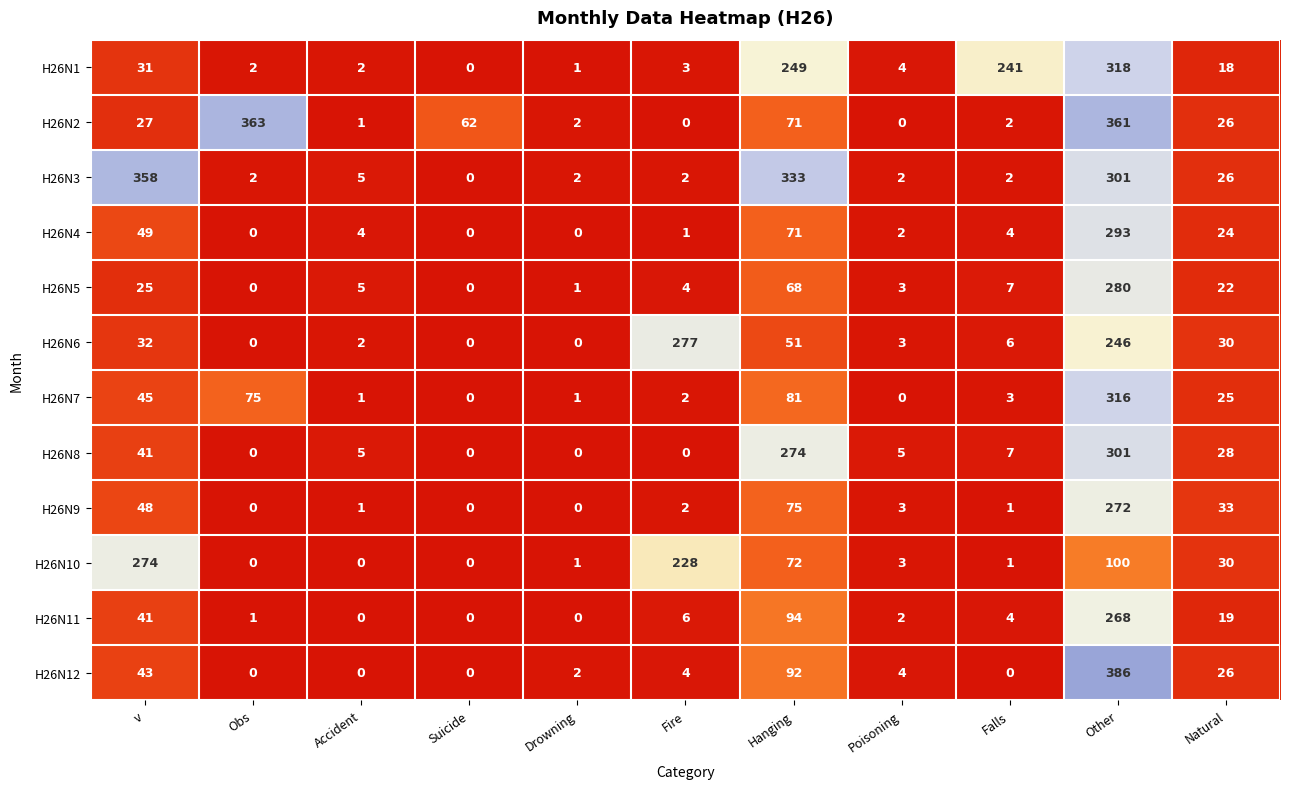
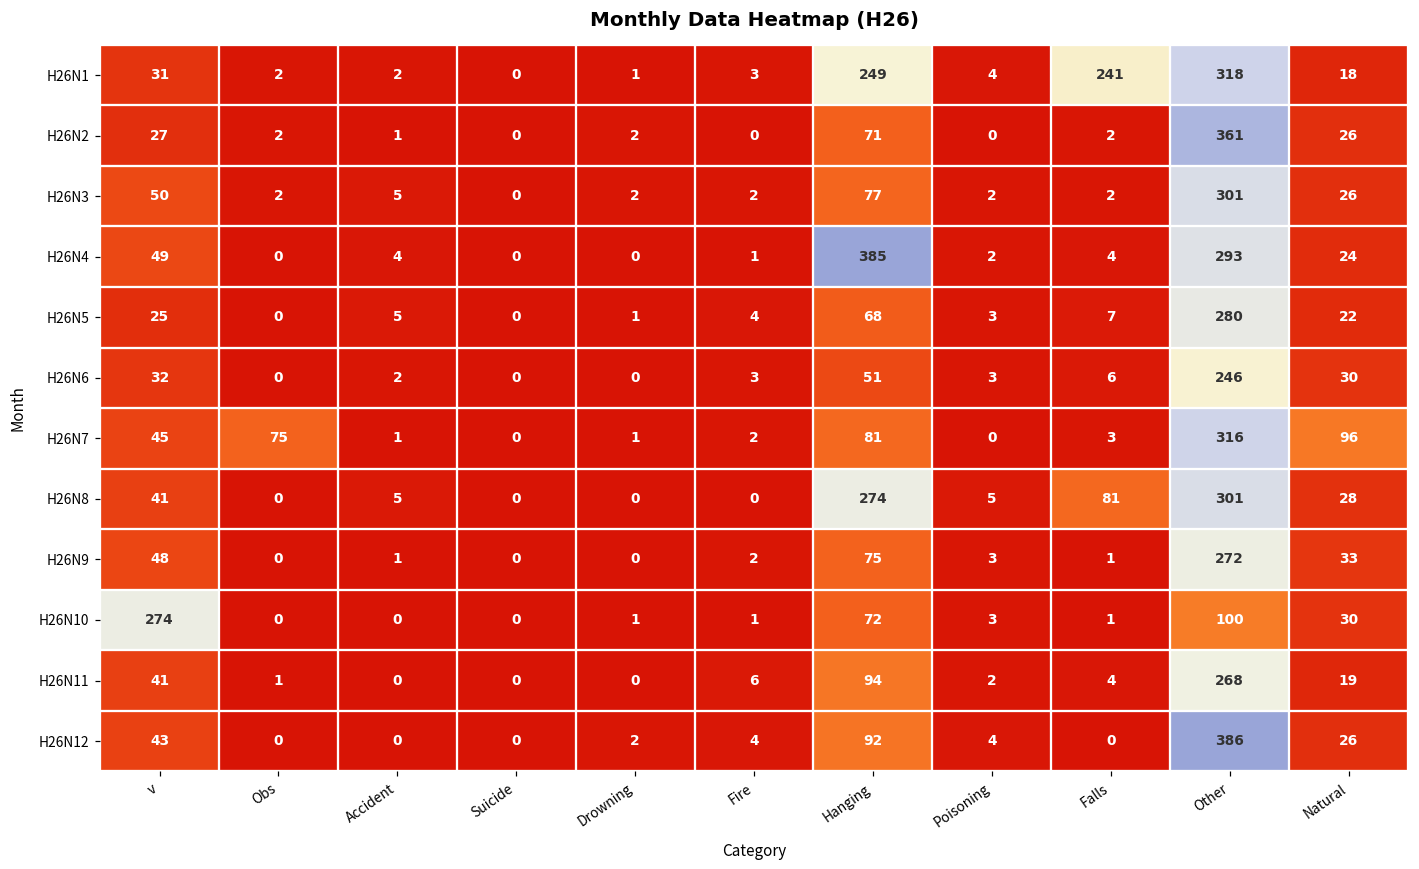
H26N2, Obs: 363 -> 2
H26N2, Suicide: 62 -> 0
H26N3, v: 358 -> 50
H26N3, Hanging: 333 -> 77
H26N4, Hanging: 71 -> 385
H26N6, Fire: 277 -> 3
H26N7, Natural: 25 -> 96
H26N8, Falls: 7 -> 81
H26N10, Fire: 228 -> 1
